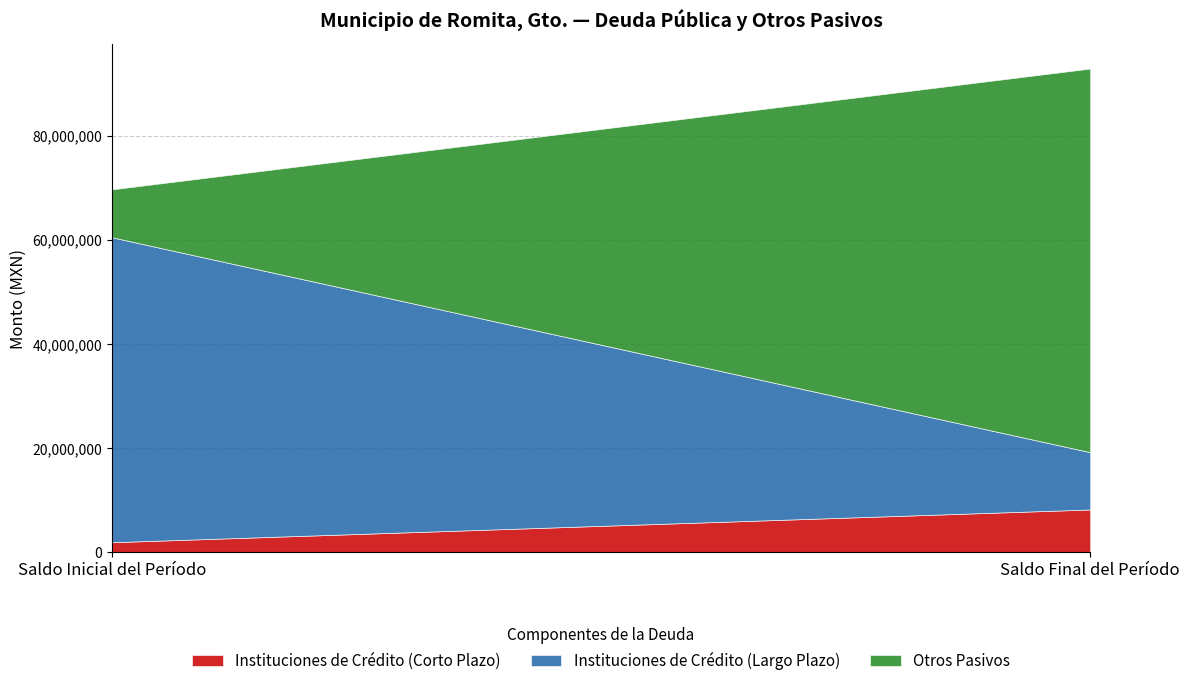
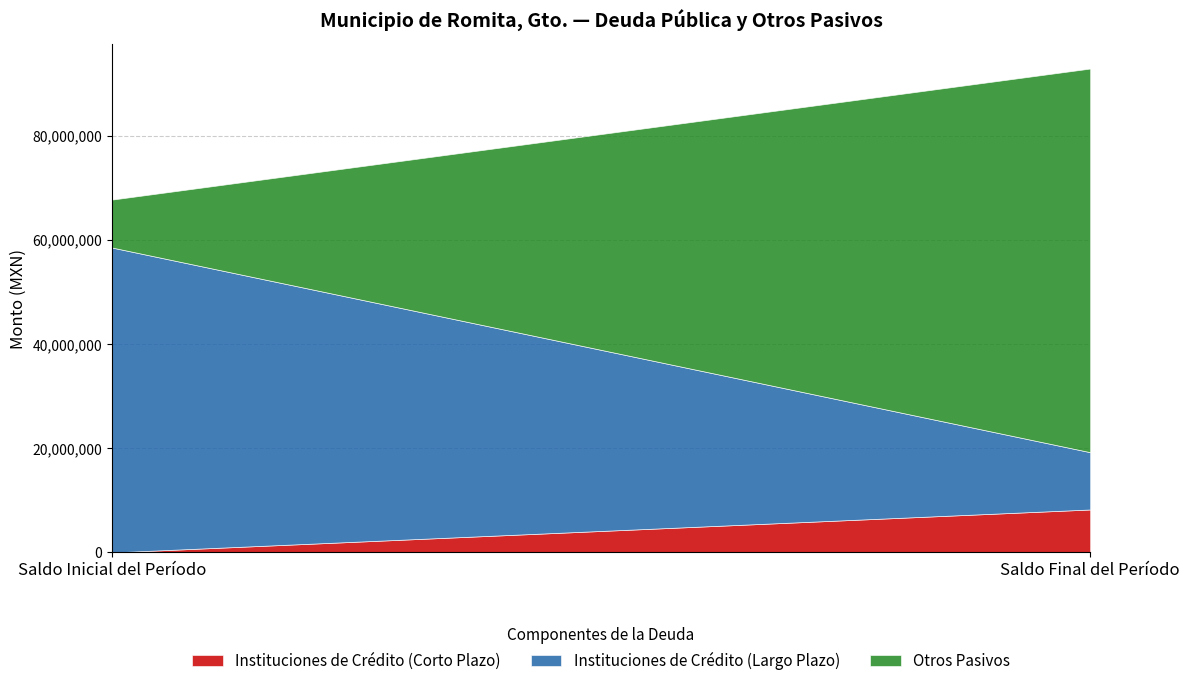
Instituciones de Crédito (Corto Plazo), Saldo Inicial del Período: 2,000,000 -> 0
